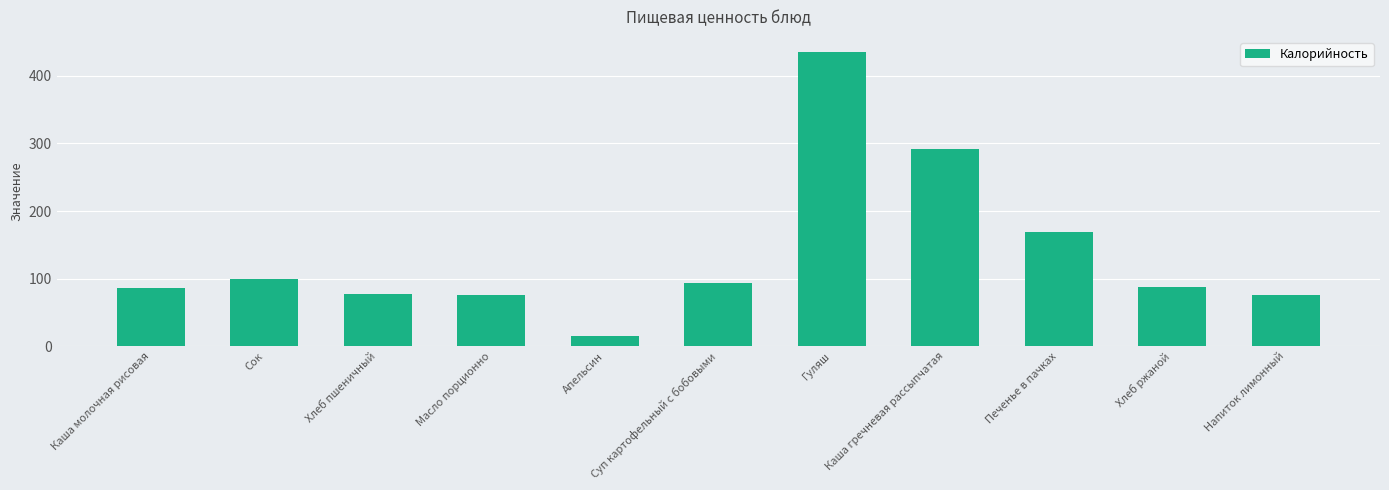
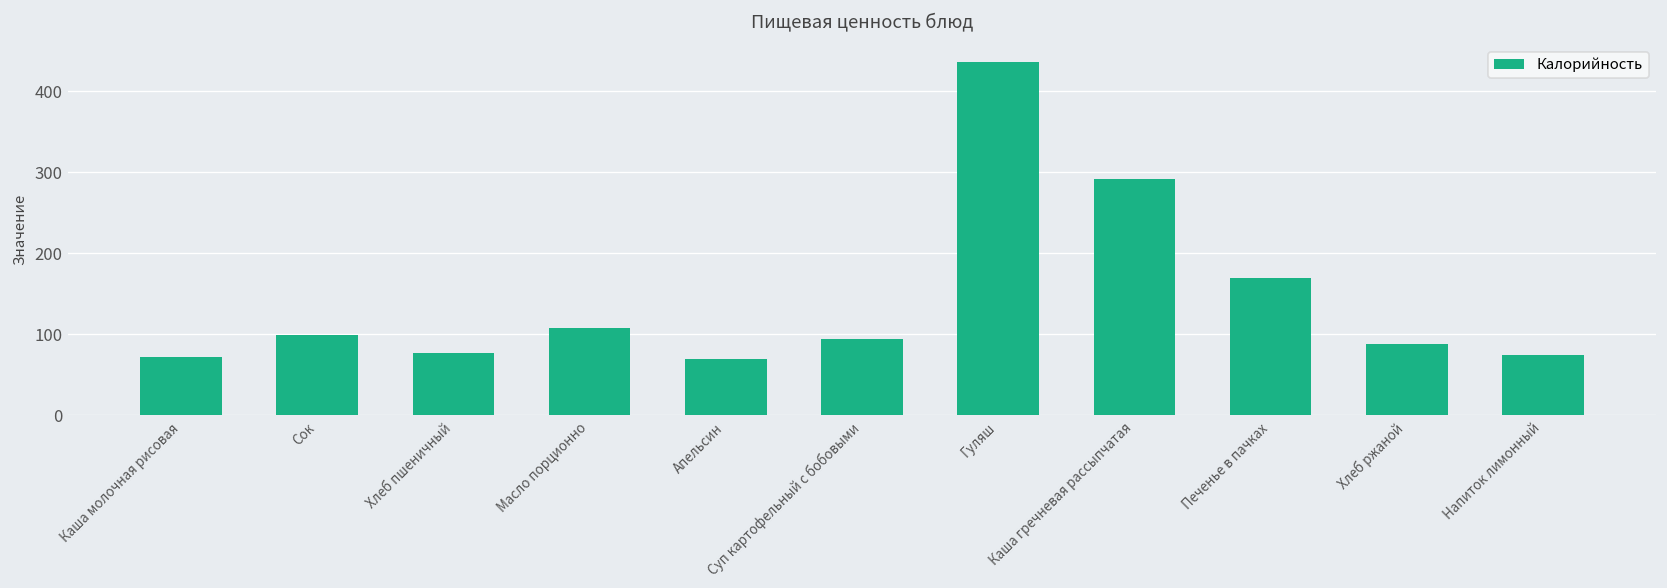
Каша молочная рисовая: 90 -> 70
Масло порционно: 80 -> 110
Апельсин: 20 -> 70
